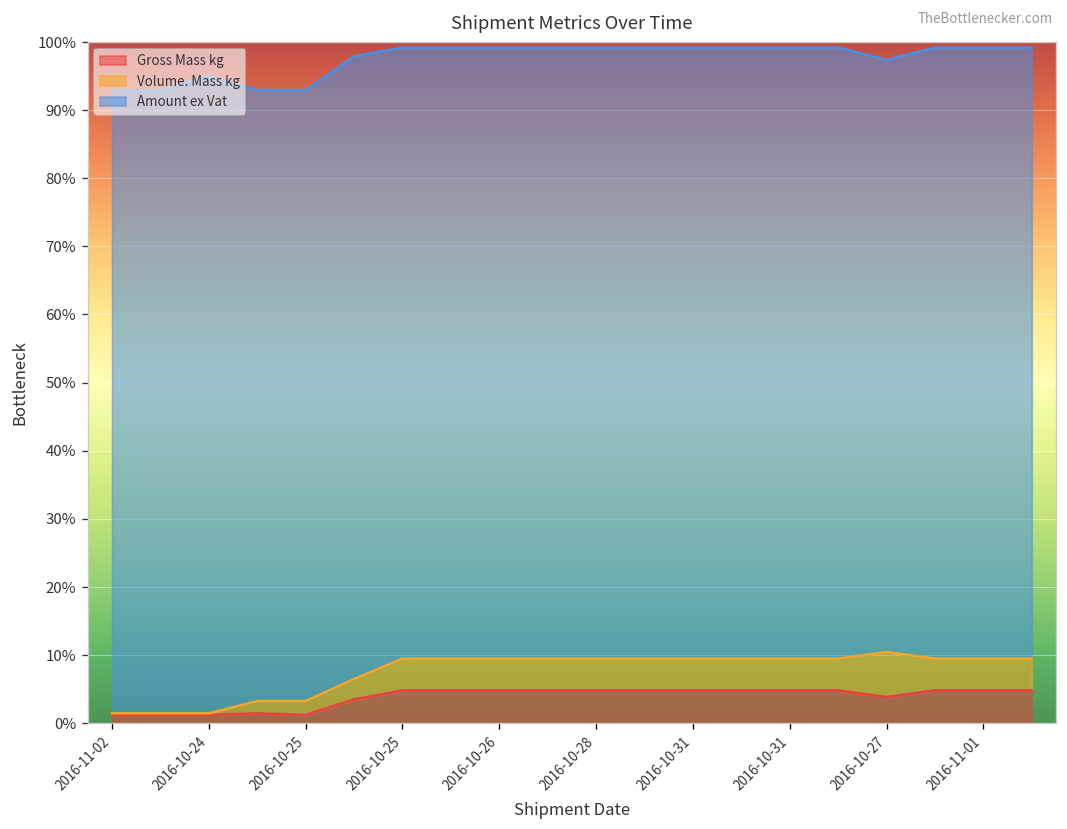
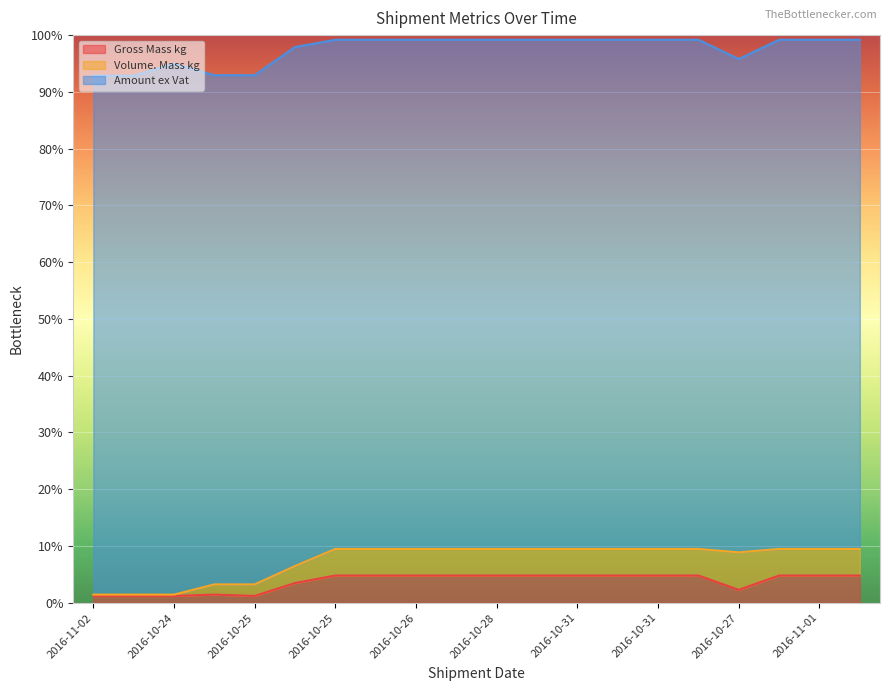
Gross Mass kg, 2016-10-27: 4% -> 2%
